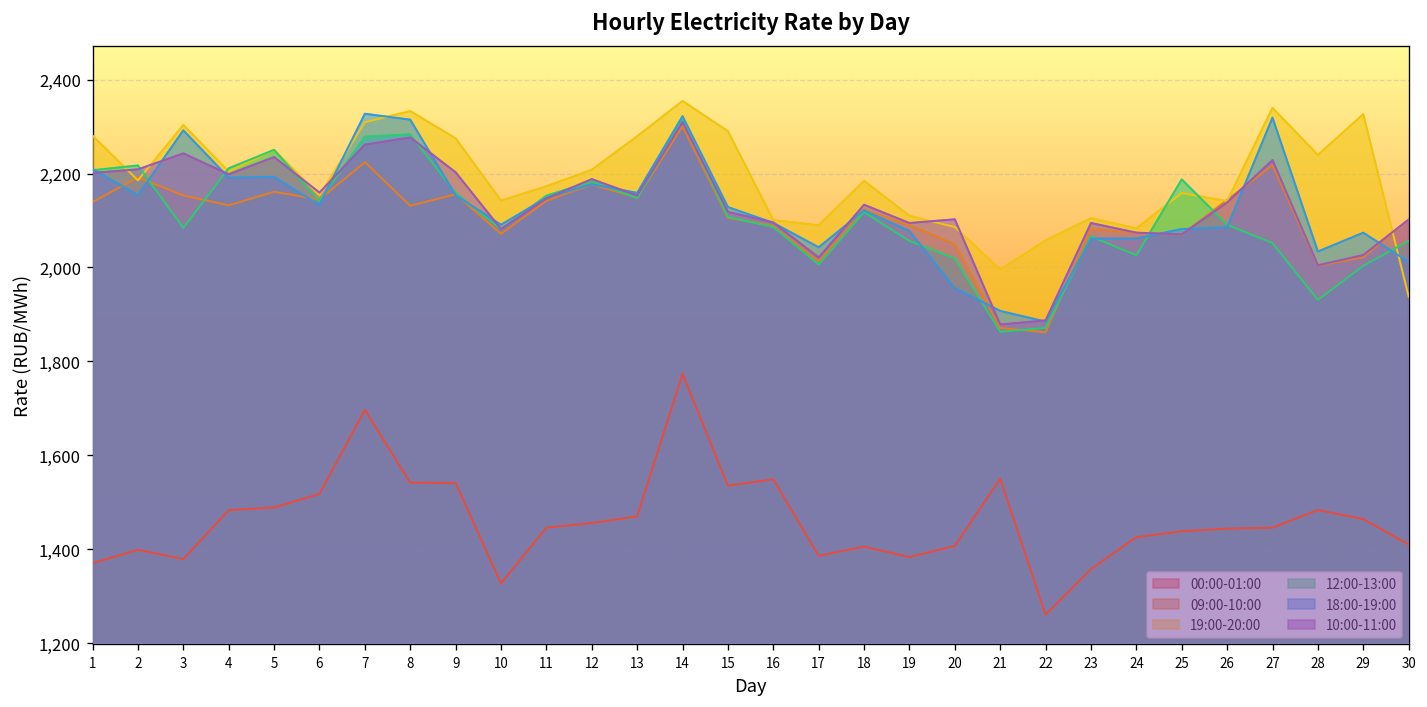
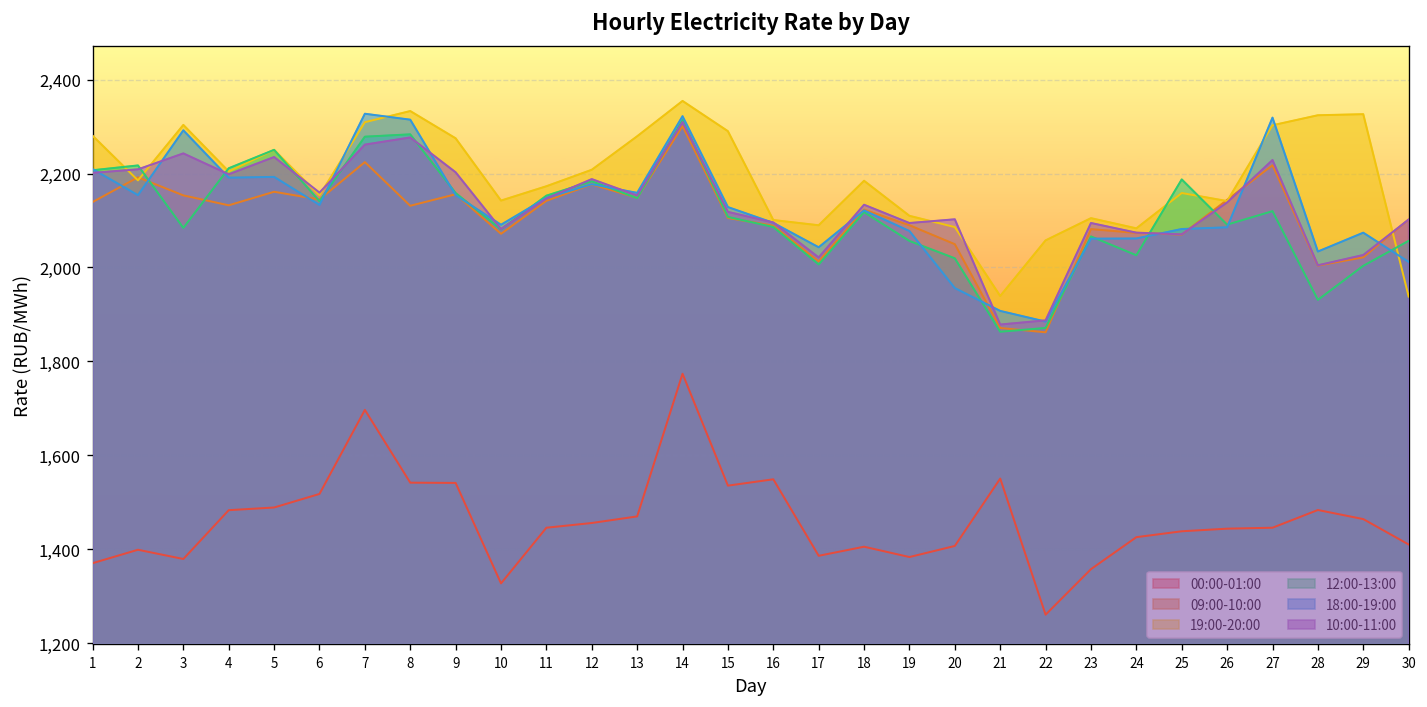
19:00-20:00, 21: 2,000 -> 1,940
19:00-20:00, 27: 2,340 -> 2,300
12:00-13:00, 27: 2,050 -> 2,120
19:00-20:00, 28: 2,240 -> 2,320
